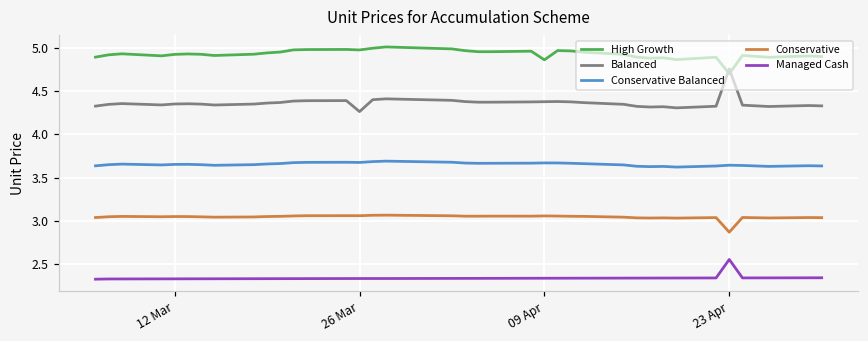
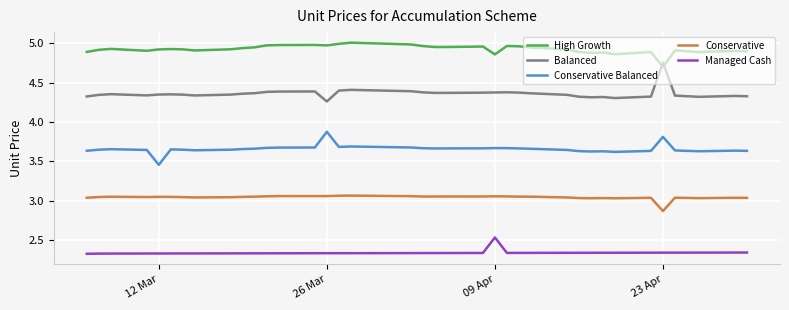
Conservative Balanced, 12 Mar: 3.7 -> 3.5
Conservative Balanced, 26 Mar: 3.7 -> 3.9
Managed Cash, 09 Apr: 2.3 -> 2.5
Conservative Balanced, 23 Apr: 3.6 -> 3.8
Managed Cash, 23 Apr: 2.6 -> 2.3
